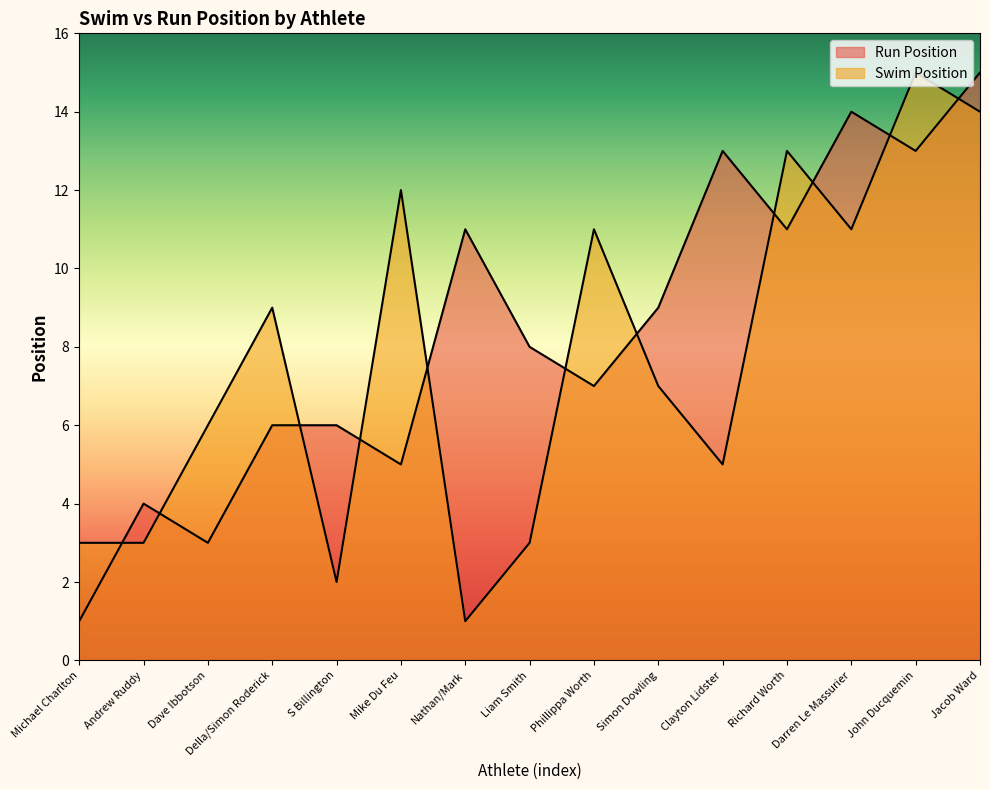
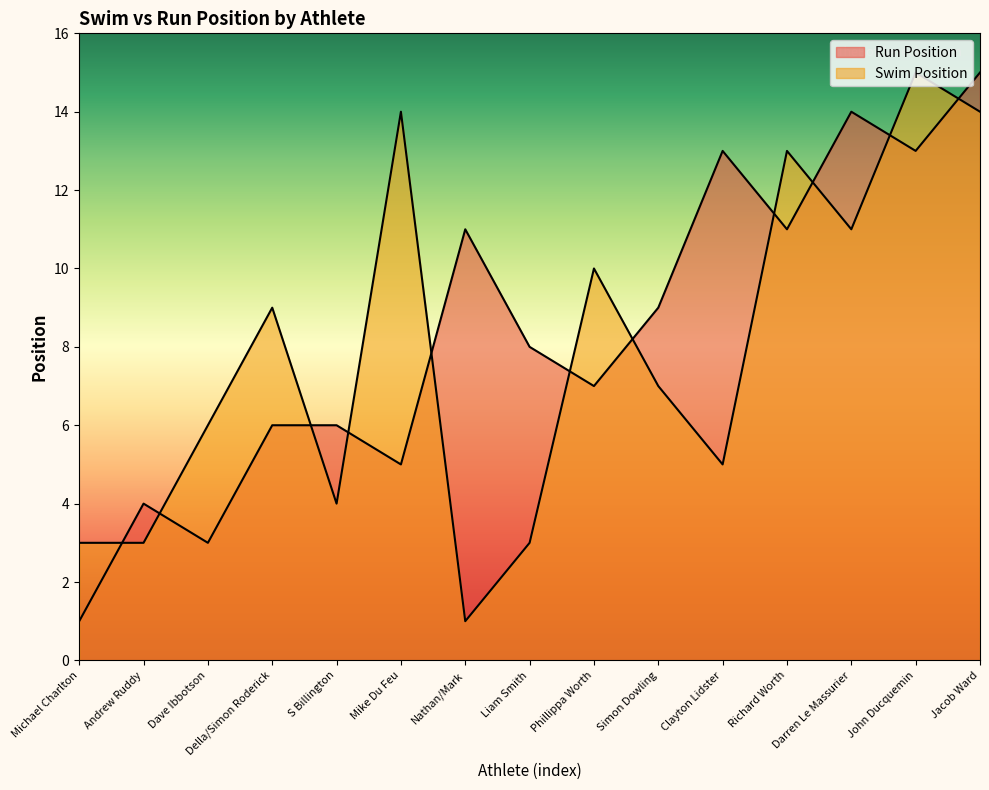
Swim Position, S Billington: 2 -> 4
Swim Position, Mike Du Feu: 12 -> 14
Swim Position, Phillippa Worth: 11 -> 10
